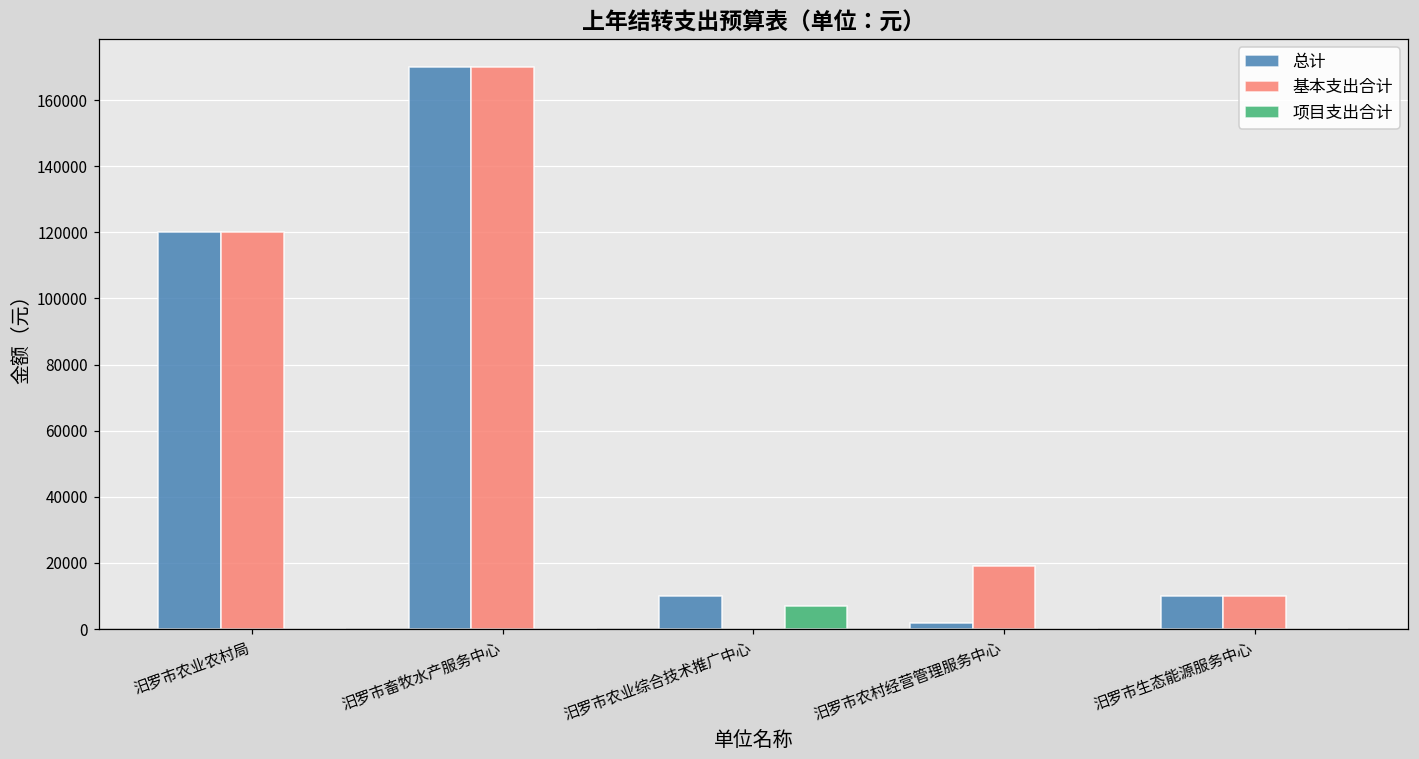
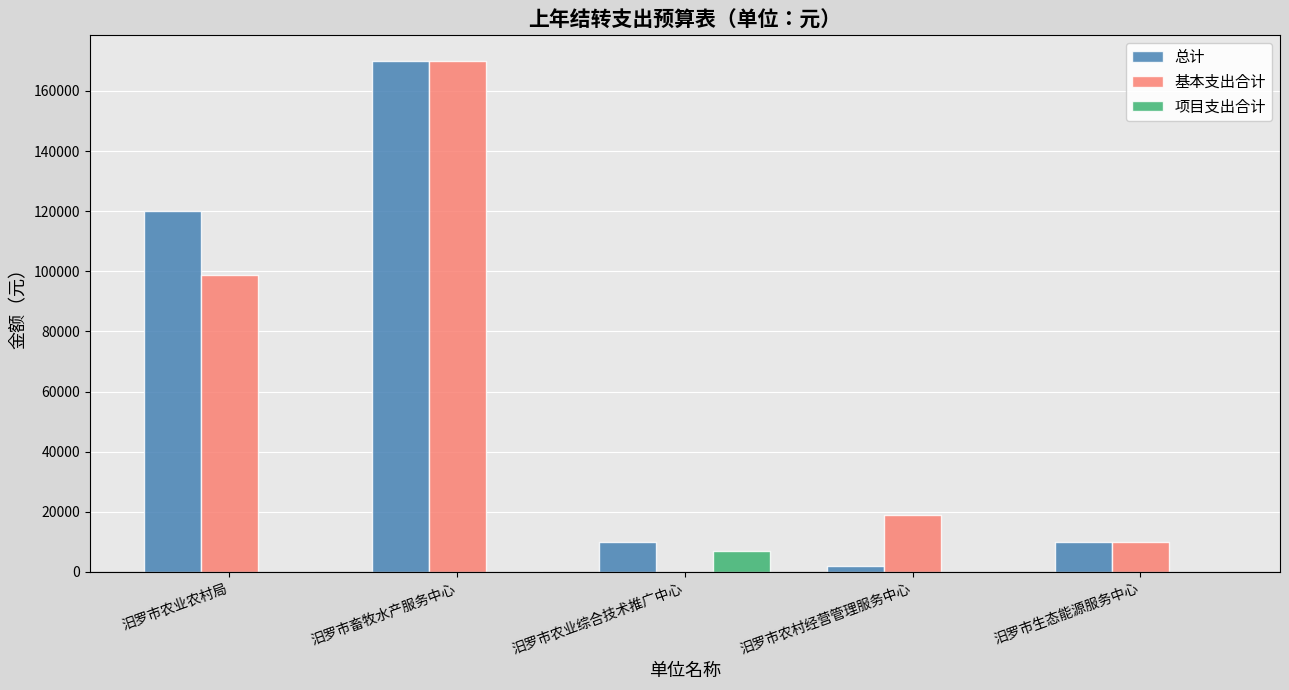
基本支出合计, 汨罗市农业农村局: 120000 -> 99000
